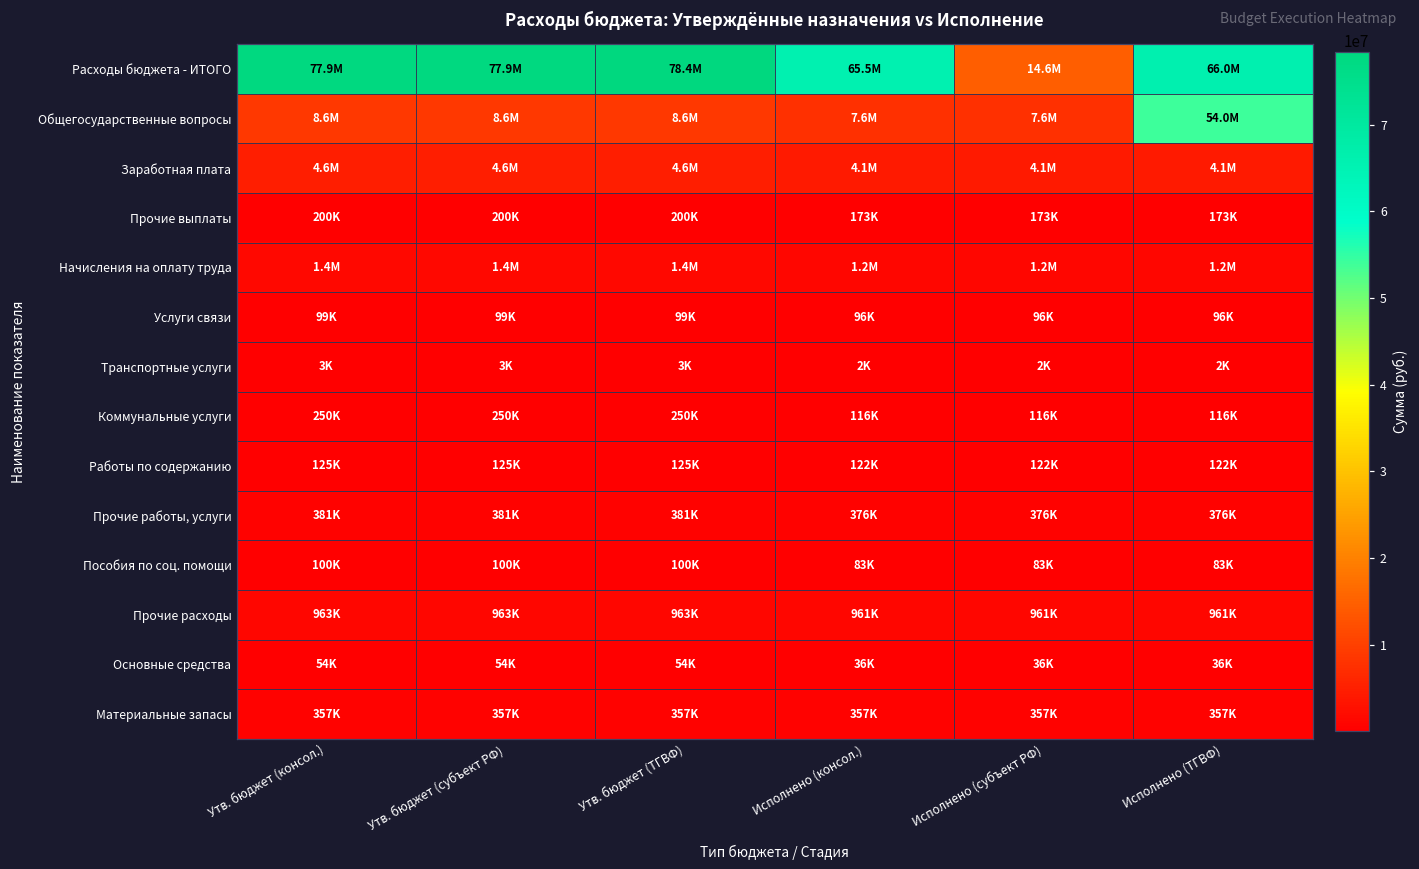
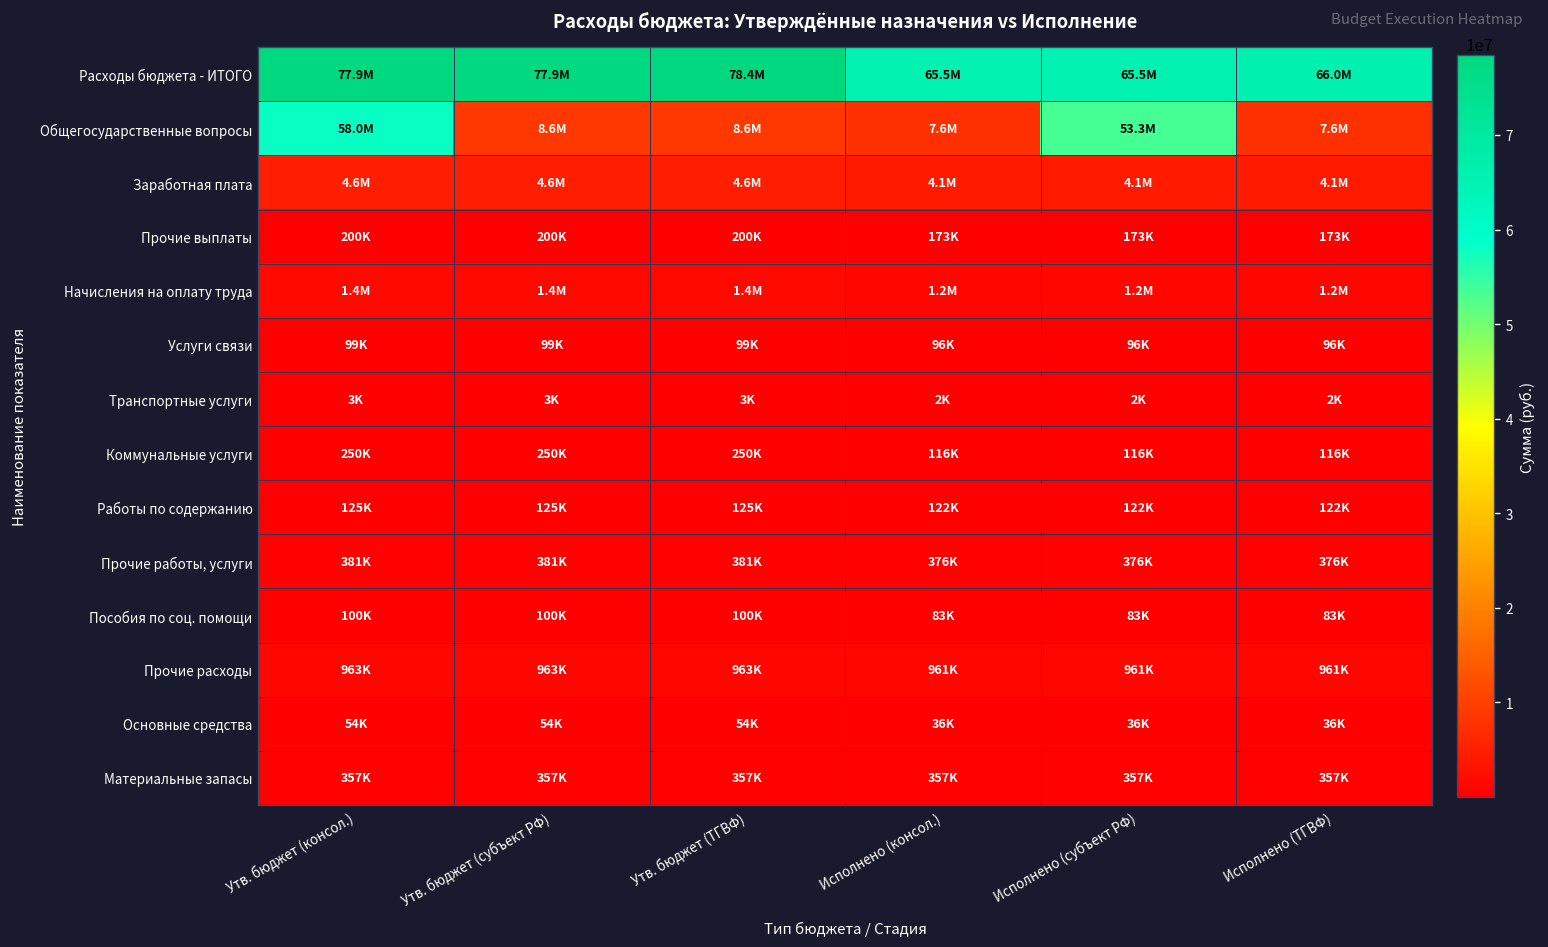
Расходы бюджета - ИТОГО, Исполнено (субъект РФ): 14.6M -> 65.5M
Общегосударственные вопросы, Утв. бюджет (консол.): 8.6M -> 58.0M
Общегосударственные вопросы, Исполнено (субъект РФ): 7.6M -> 53.3M
Общегосударственные вопросы, Исполнено (ТГВФ): 54.0M -> 7.6M
